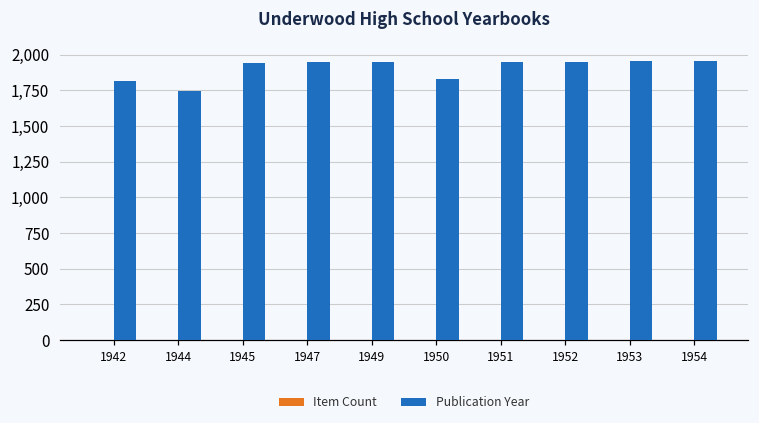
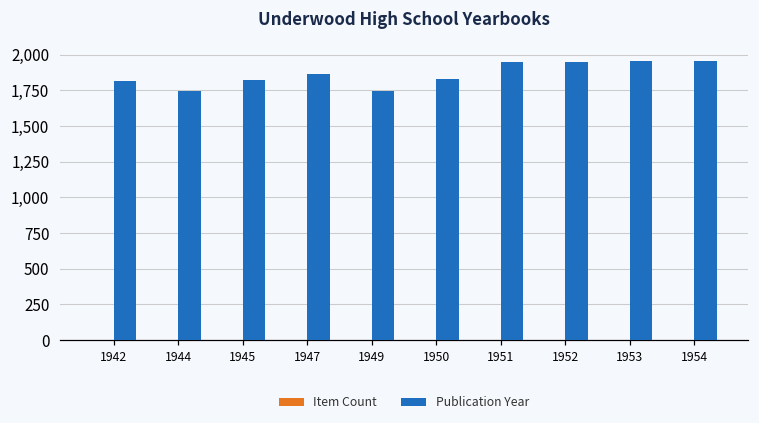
Publication Year, 1945: 1,950 -> 1,820
Publication Year, 1947: 1,950 -> 1,860
Publication Year, 1949: 1,950 -> 1,750
